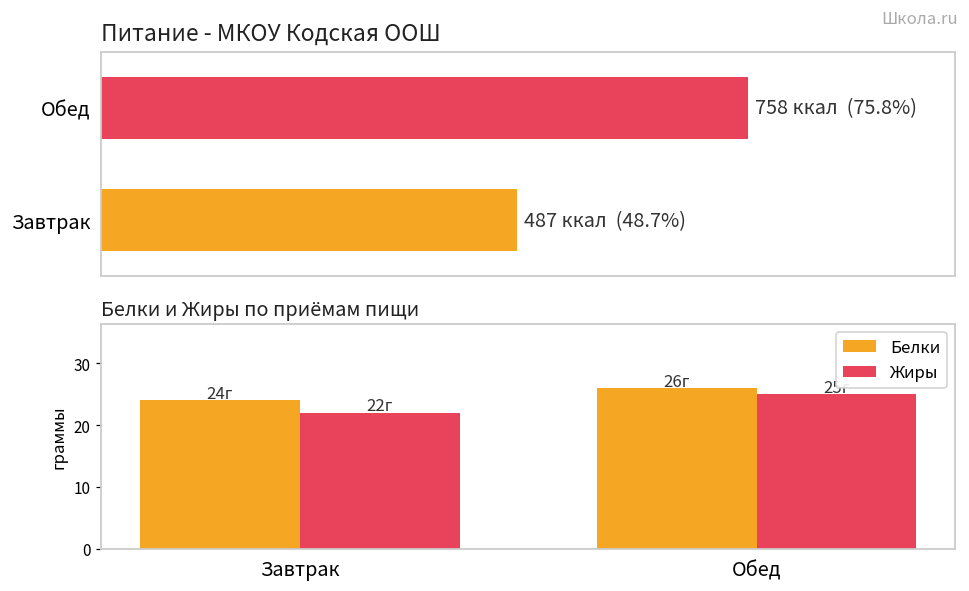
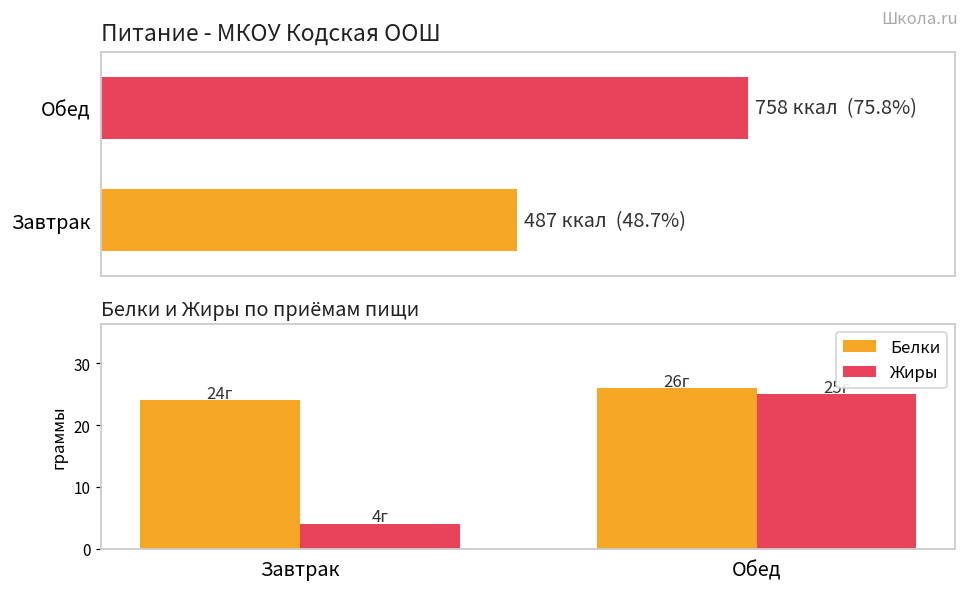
Белки и Жиры по приёмам пищи, Жиры, Завтрак: 22г -> 4г
